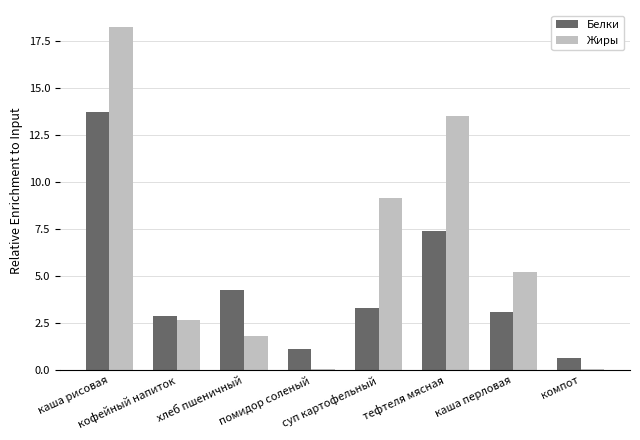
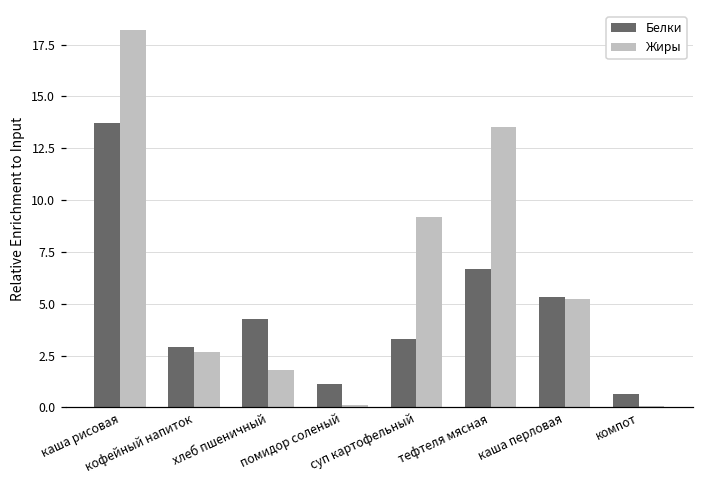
Белки, тефтеля мясная: 7.4 -> 6.7
Белки, каша перловая: 3.1 -> 5.4
